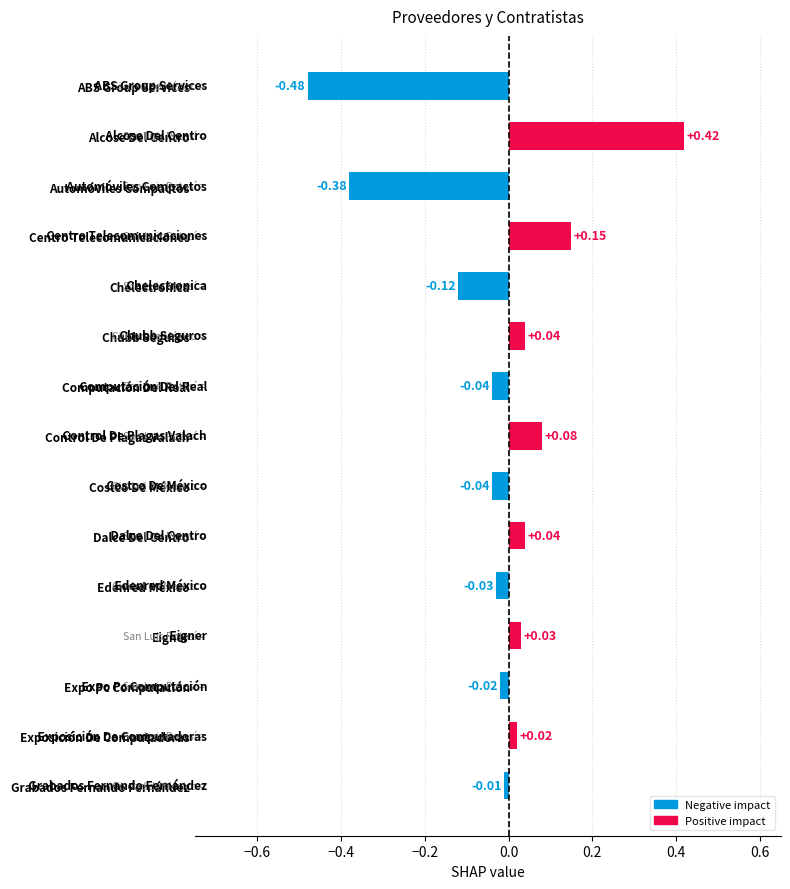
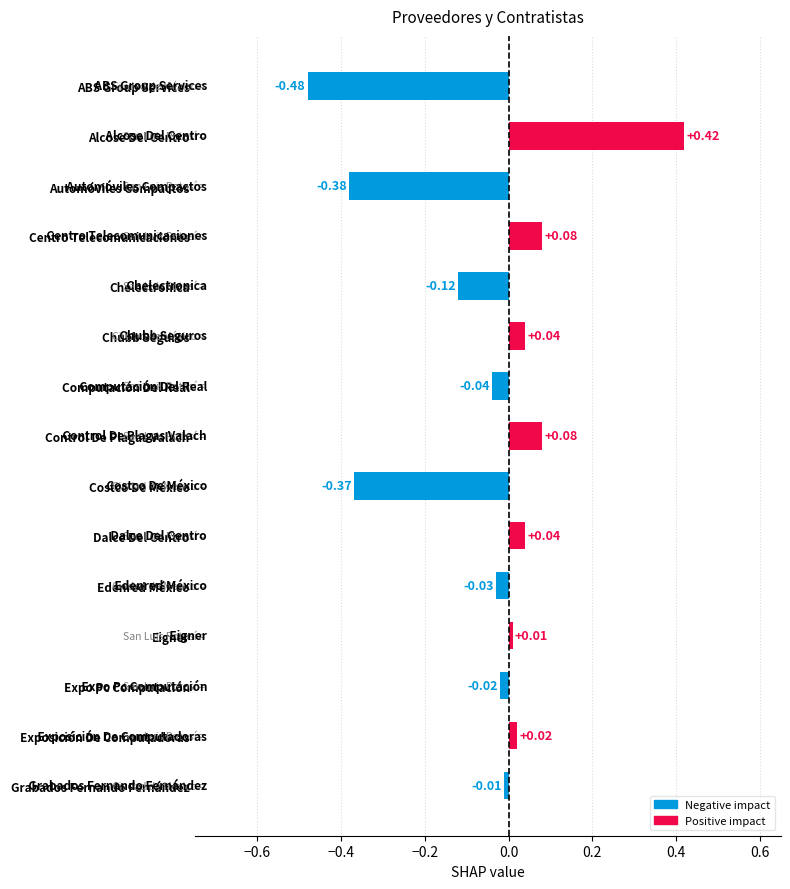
Centro Telecomunicaciones: +0.15 -> +0.08
Costco De México: -0.04 -> -0.37
Eigner: +0.03 -> +0.01
